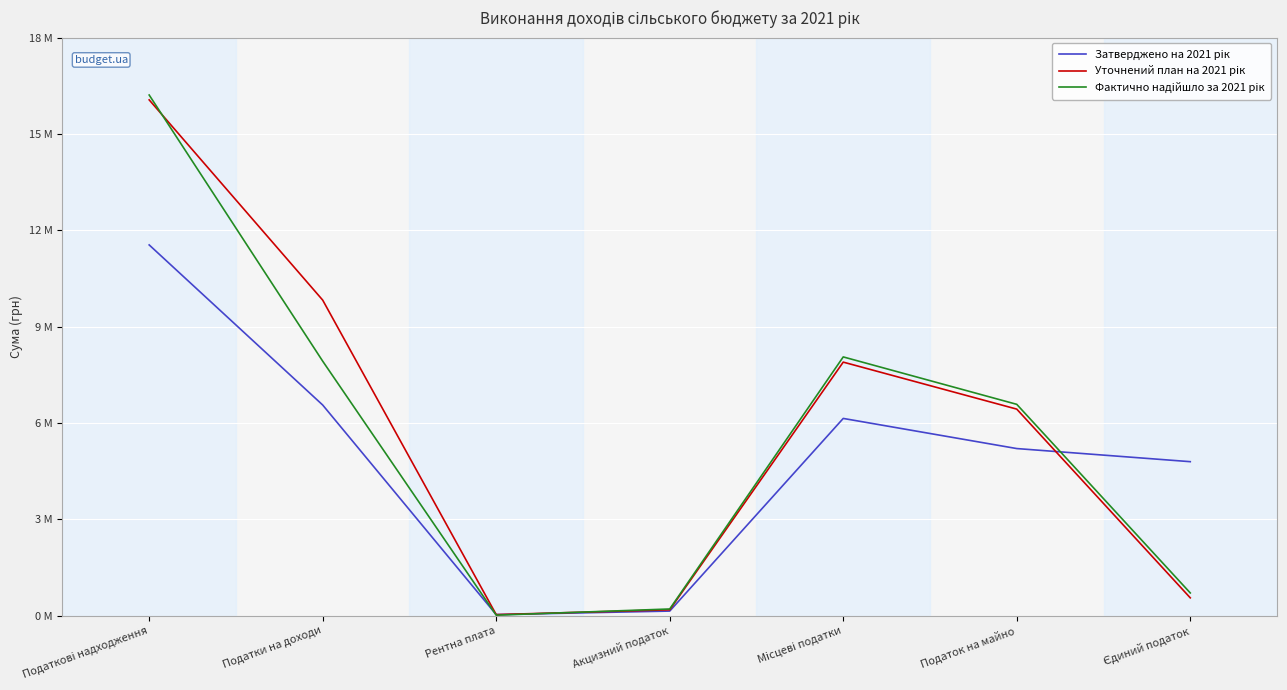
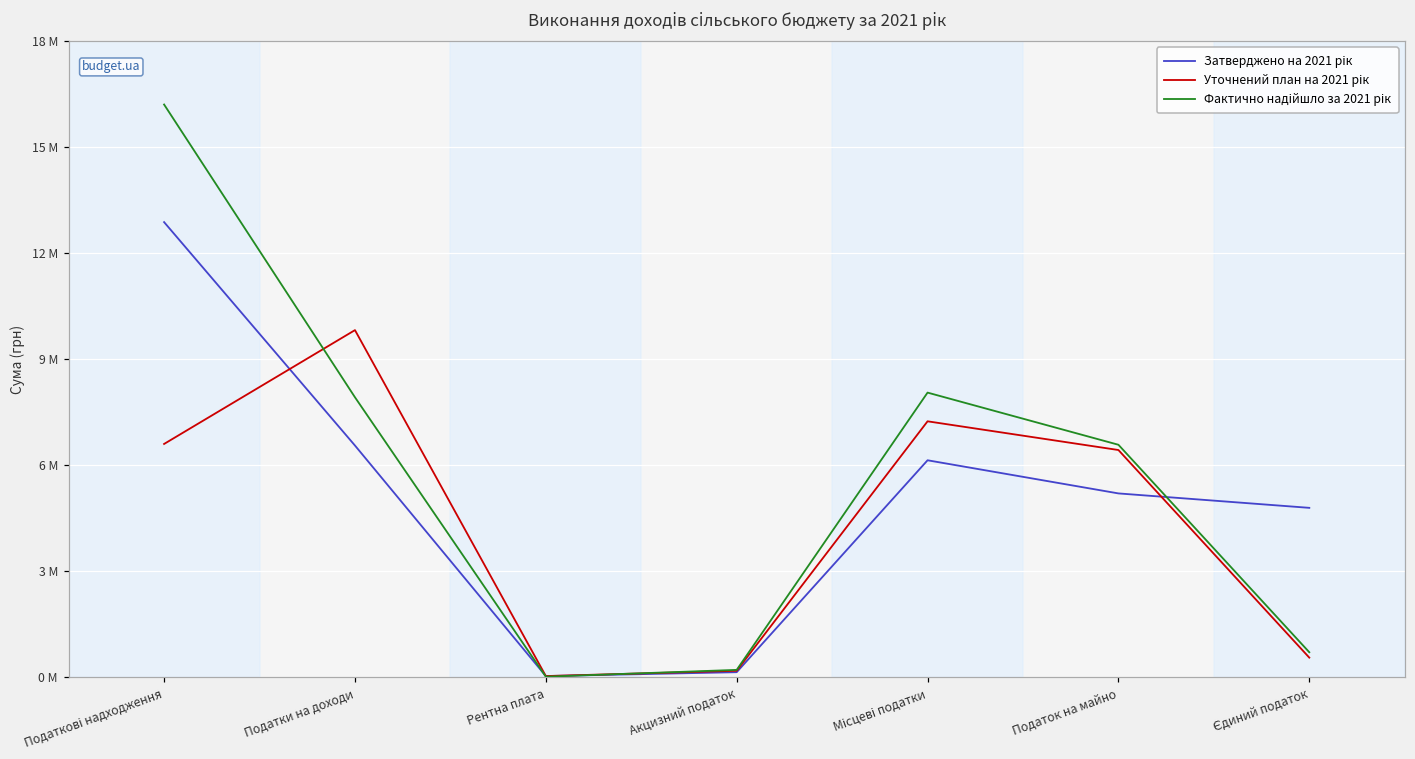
Затверджено на 2021 рік, Податкові надходження: 11500000 -> 12900000
Уточнений план на 2021 рік, Податкові надходження: 16100000 -> 6600000
Уточнений план на 2021 рік, Місцеві податки: 7900000 -> 7200000
